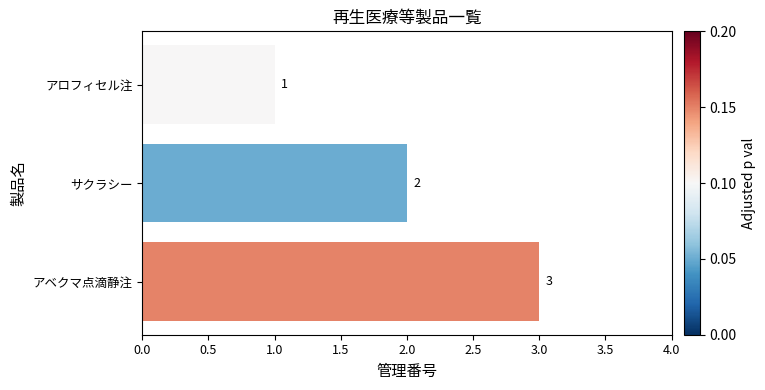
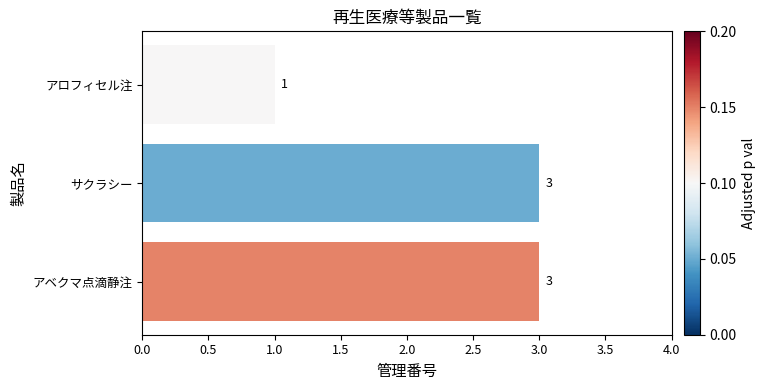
サクラシー: 2 -> 3
